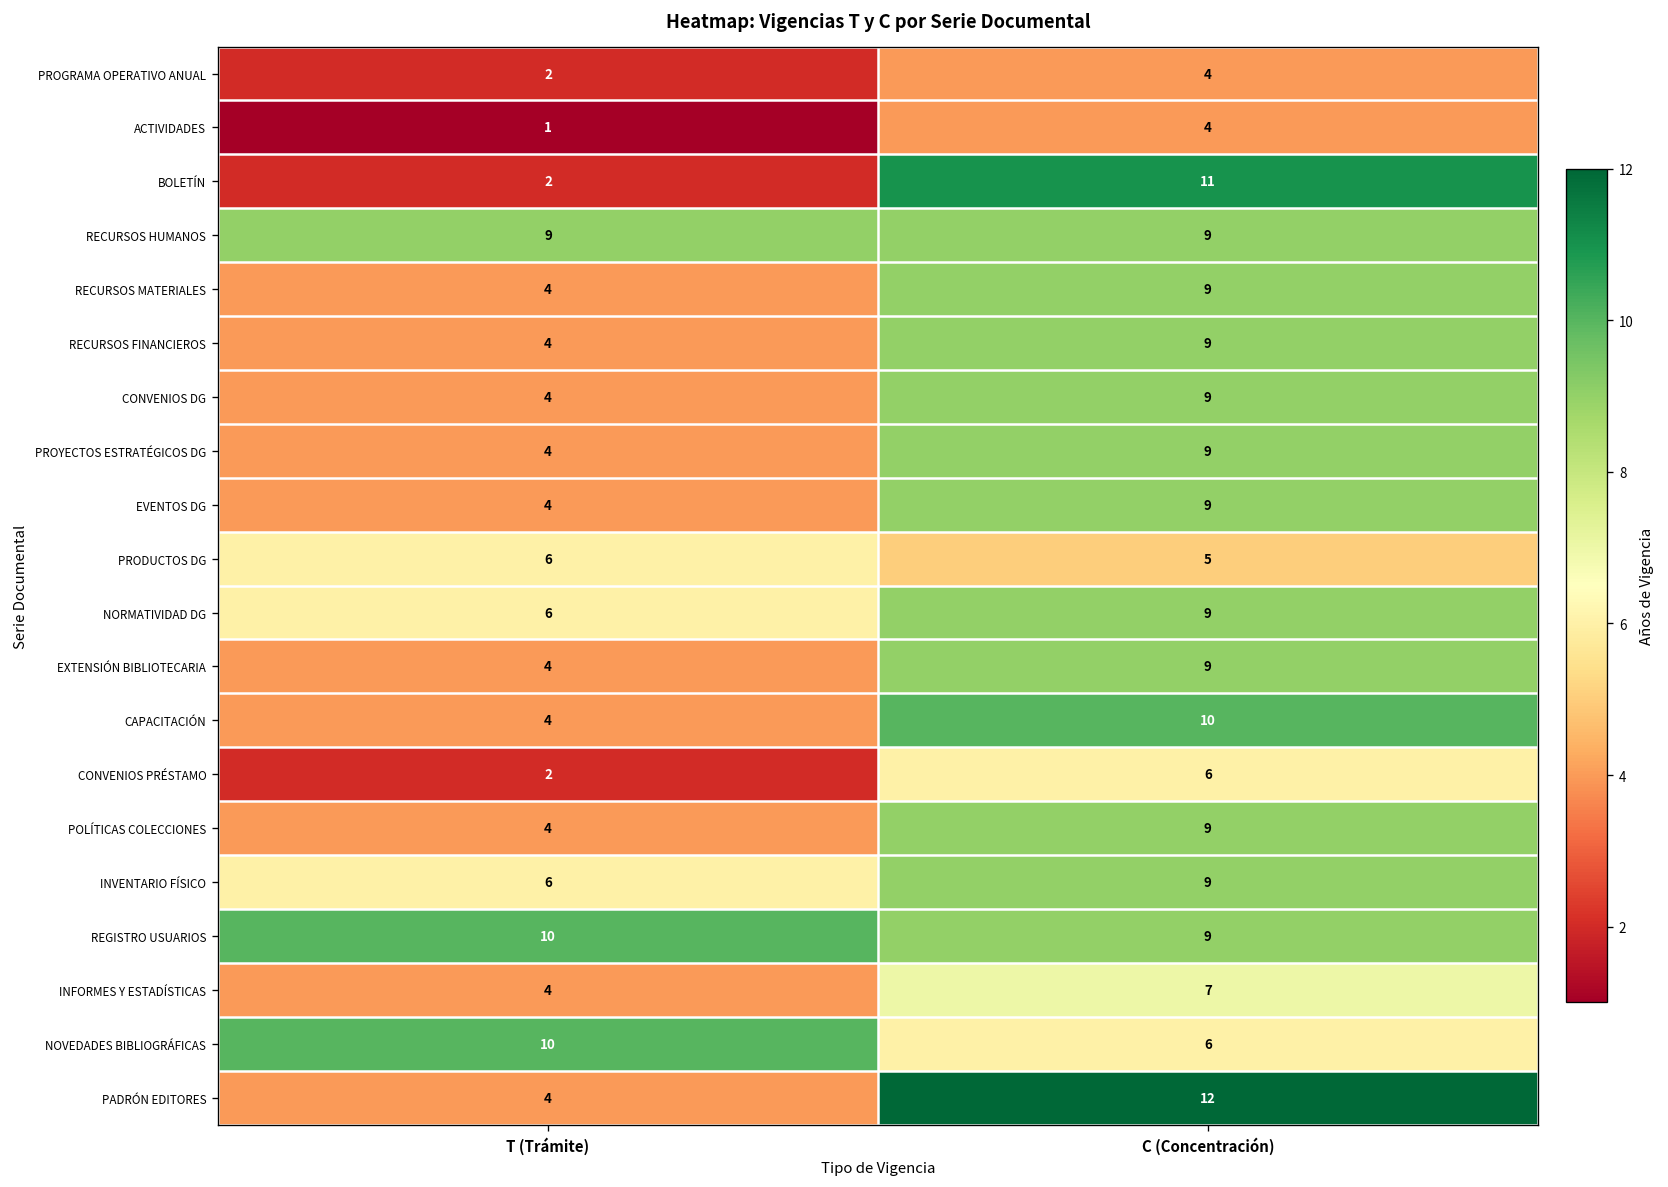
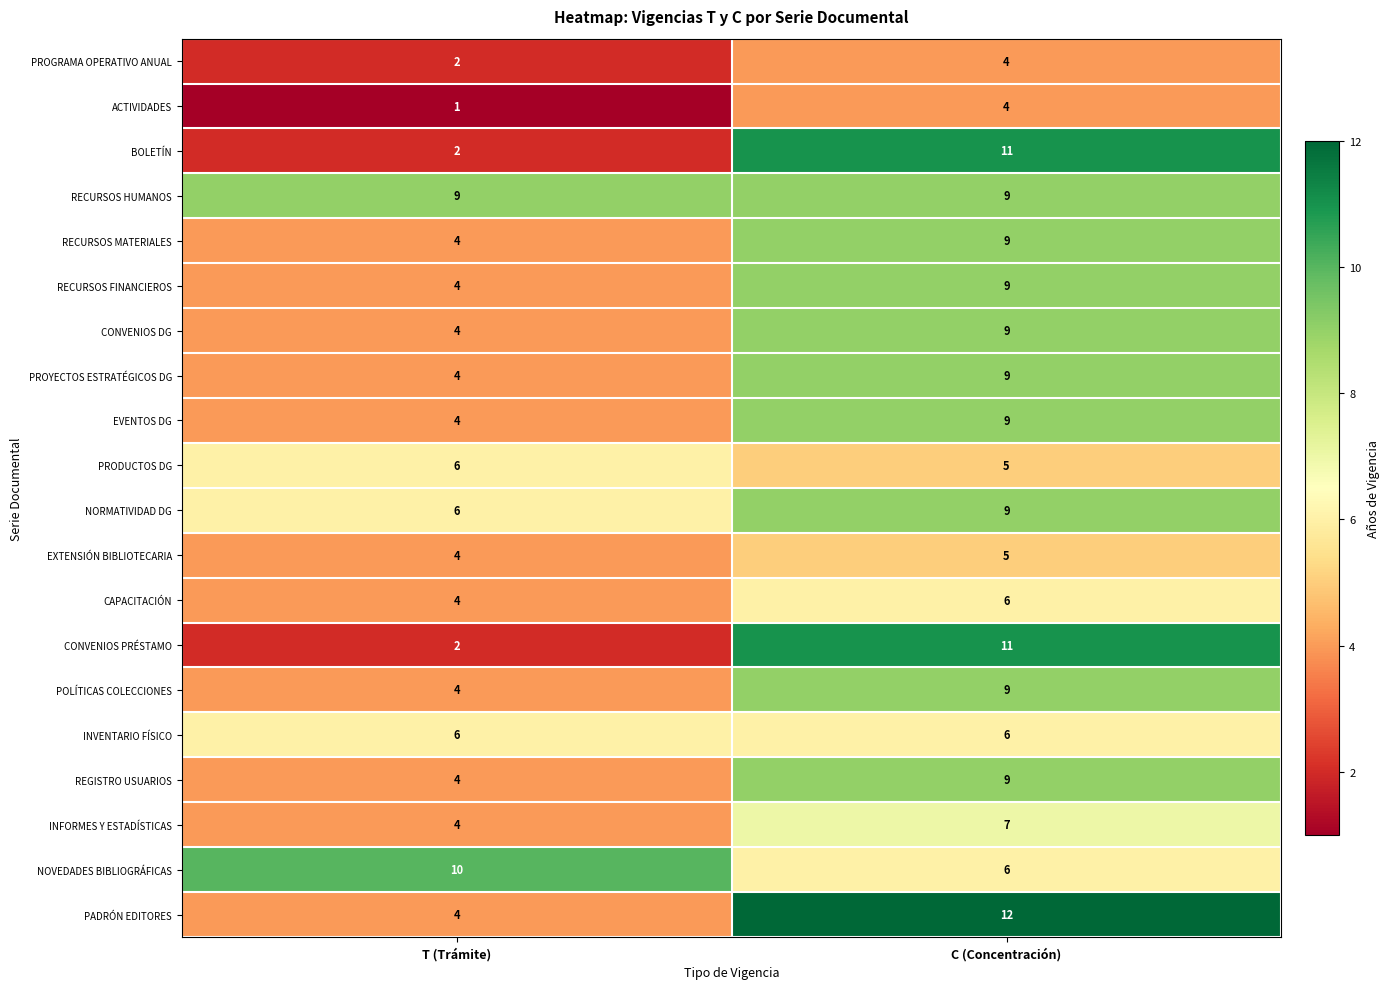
EXTENSIÓN BIBLIOTECARIA, C (Concentración): 9 -> 5
CAPACITACIÓN, C (Concentración): 10 -> 6
CONVENIOS PRÉSTAMO, C (Concentración): 6 -> 11
INVENTARIO FÍSICO, C (Concentración): 9 -> 6
REGISTRO USUARIOS, T (Trámite): 10 -> 4
